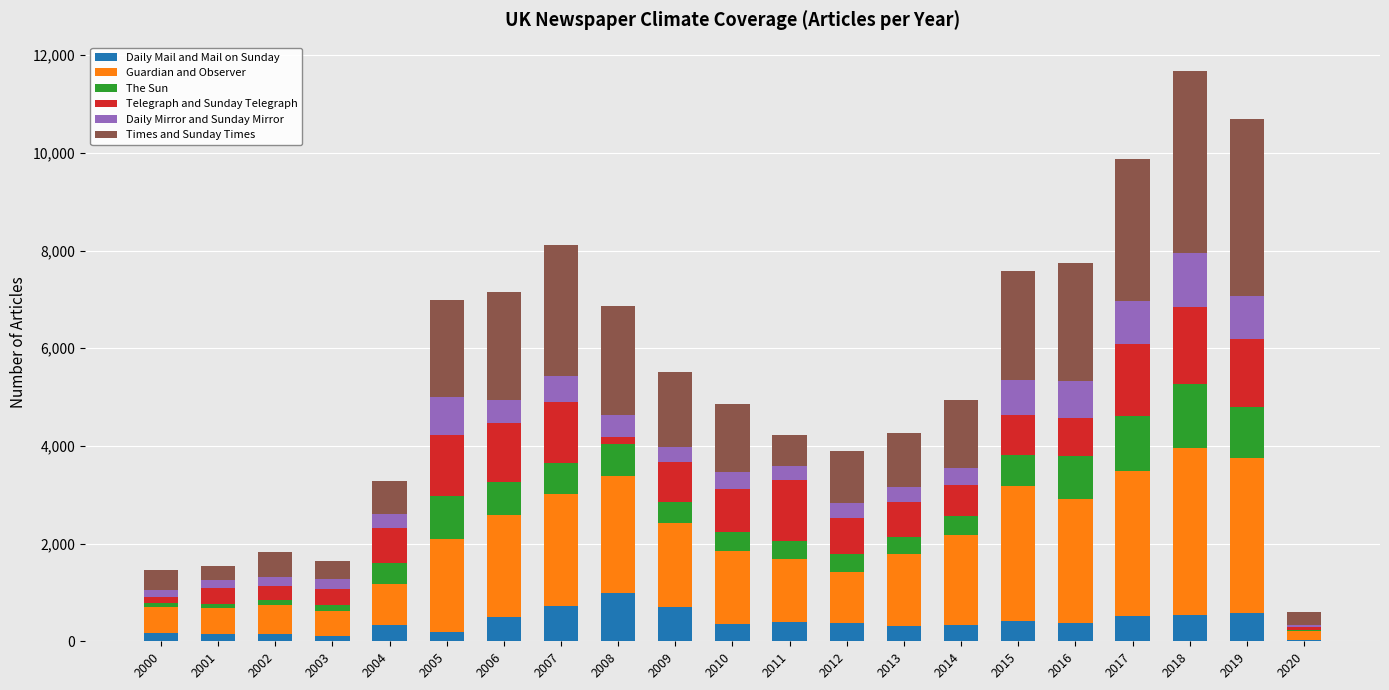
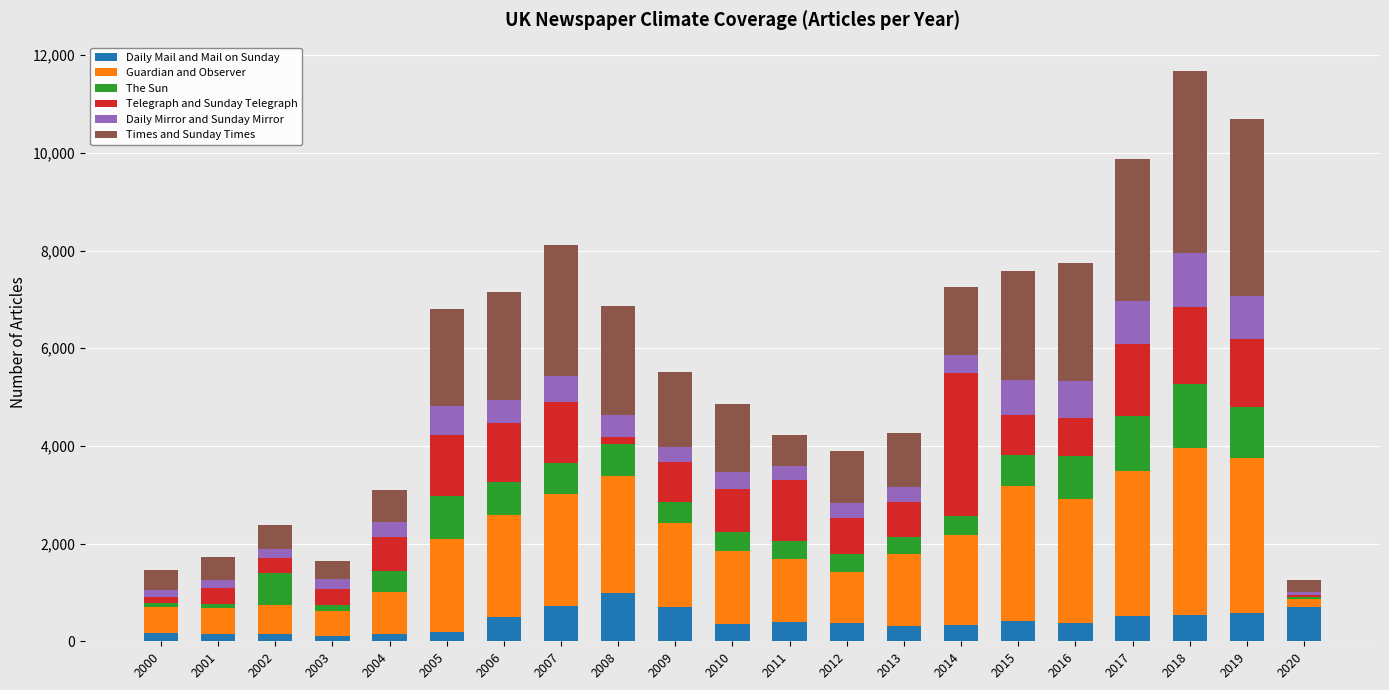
Times and Sunday Times, 2001: 300 -> 500
The Sun, 2002: 100 -> 700
Daily Mail and Mail on Sunday, 2004: 300 -> 200
Daily Mirror and Sunday Mirror, 2005: 800 -> 600
Telegraph and Sunday Telegraph, 2014: 600 -> 2,900
Daily Mail and Mail on Sunday, 2020: 0 -> 700
